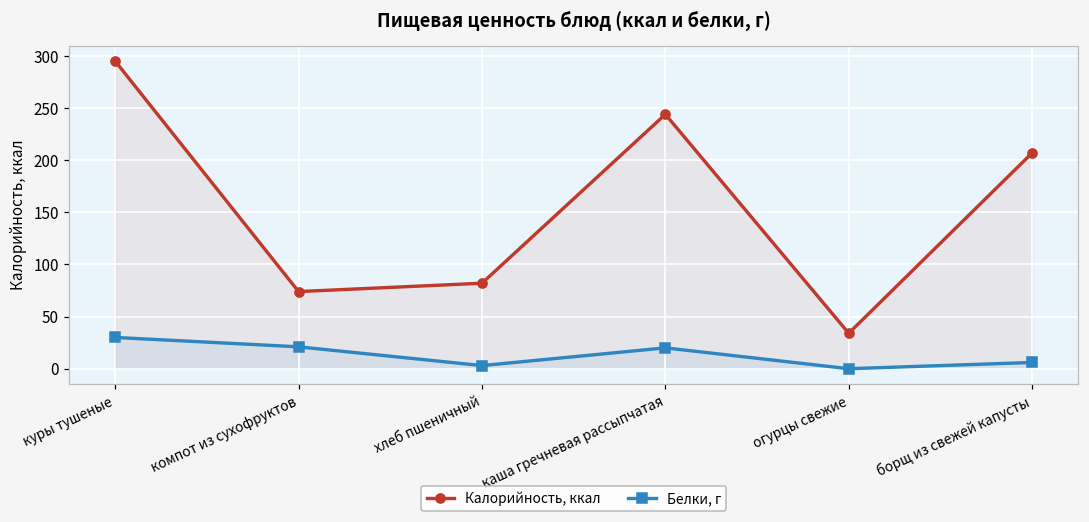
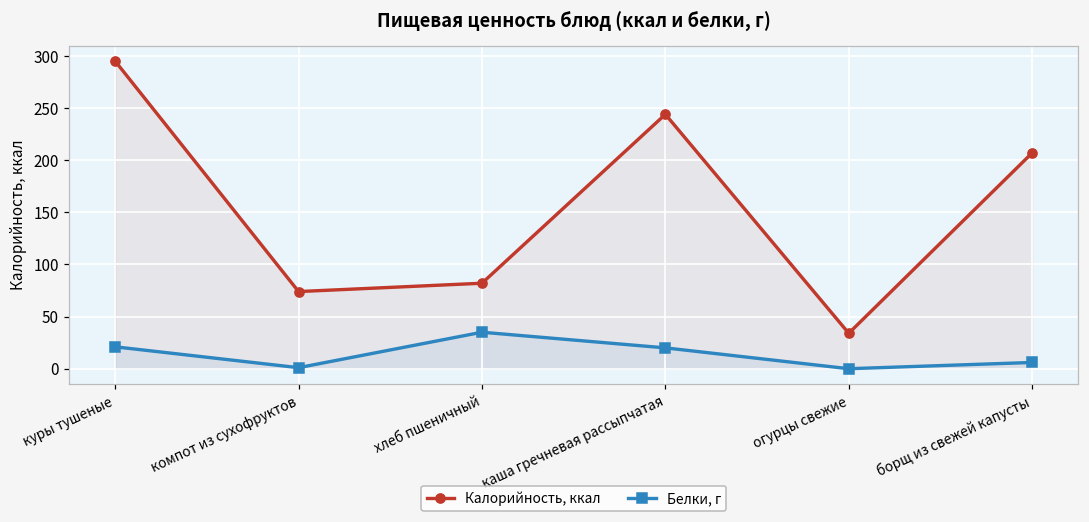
Белки, г, куры тушеные: 30 -> 20
Белки, г, компот из сухофруктов: 20 -> 0
Белки, г, хлеб пшеничный: 0 -> 40
